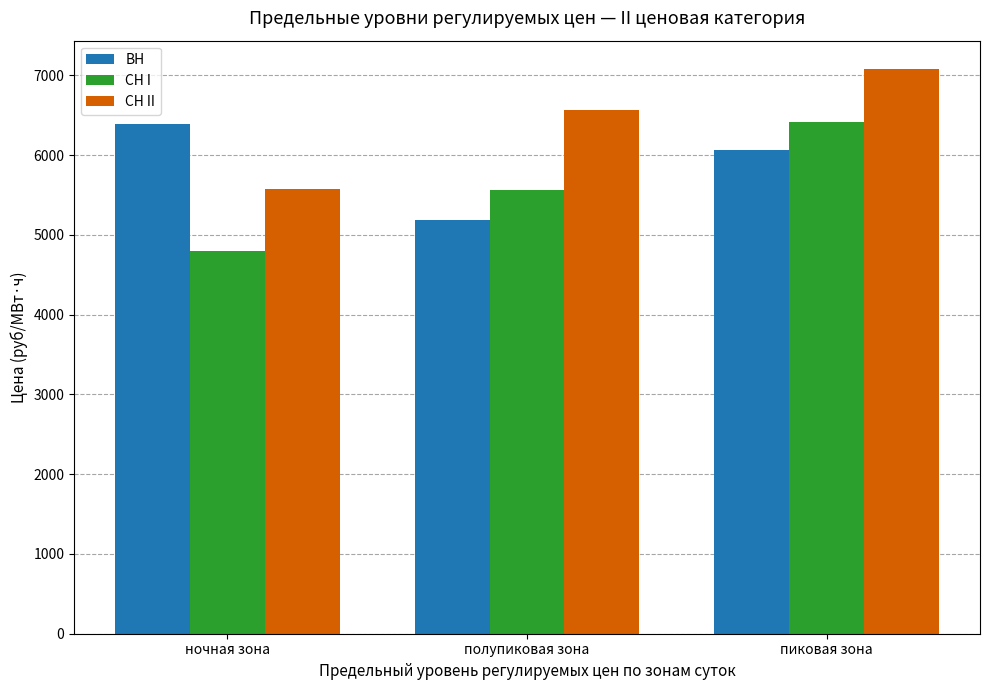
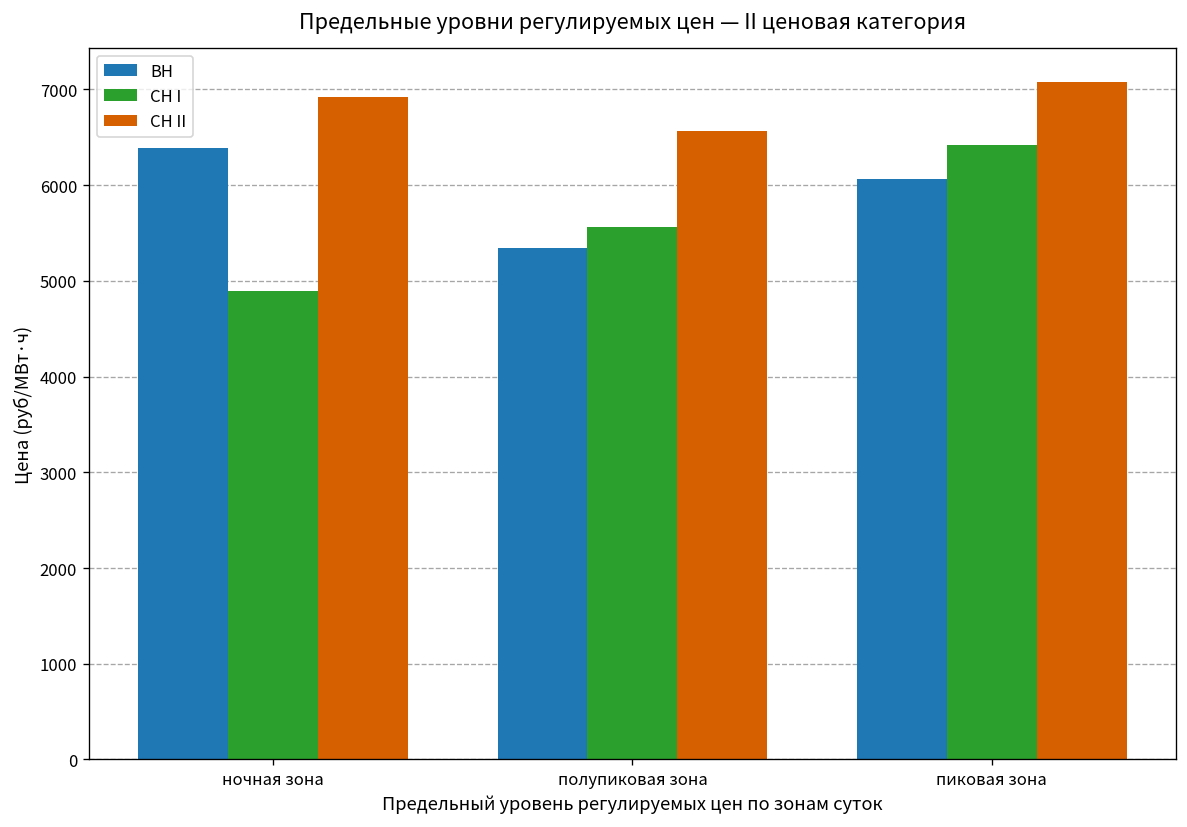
СН I, ночная зона: 4800 -> 4900
СН II, ночная зона: 5600 -> 6900
ВН, полупиковая зона: 5200 -> 5300
